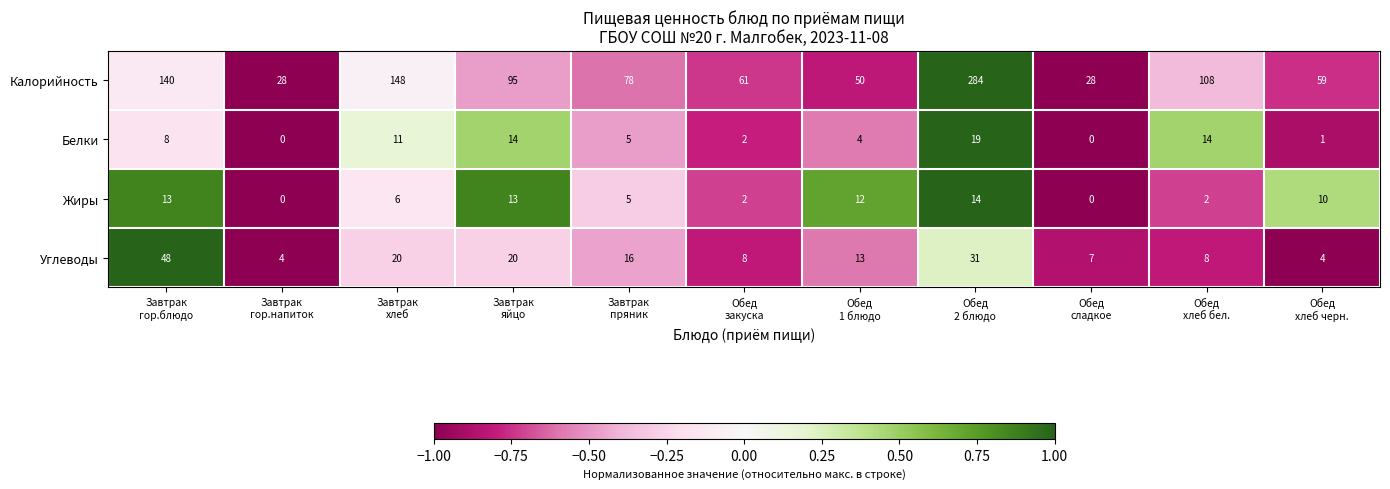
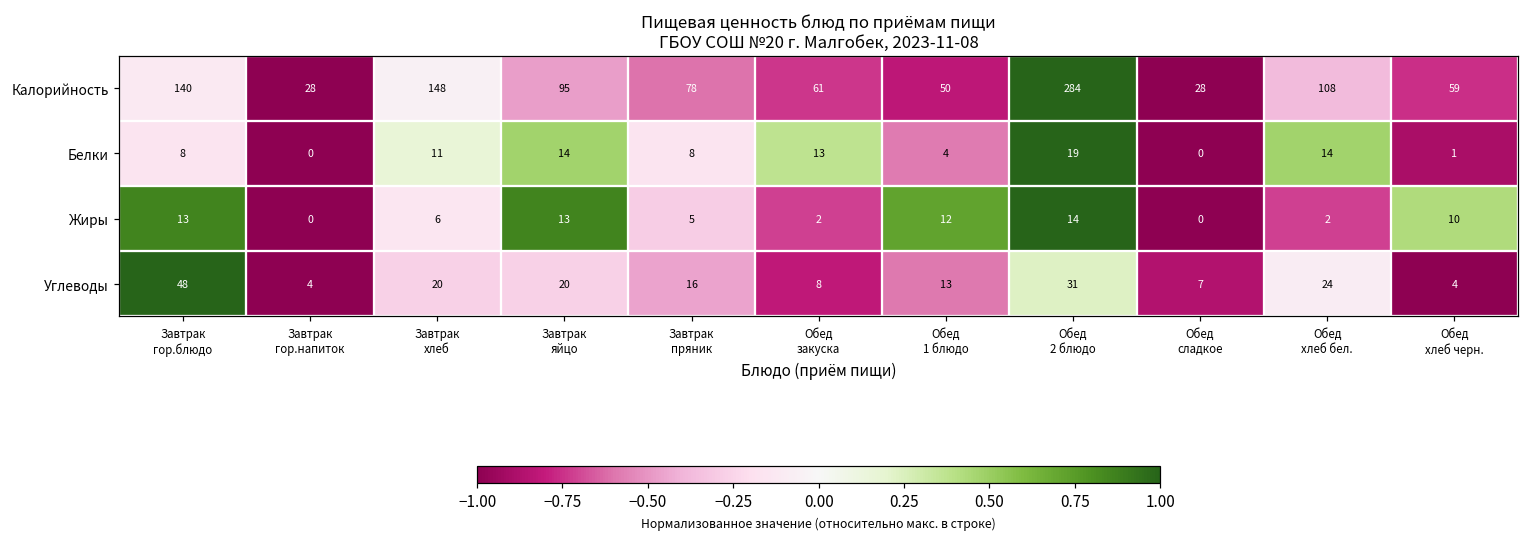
Белки, Завтрак пряник: 5 -> 8
Белки, Обед закуска: 2 -> 13
Углеводы, Обед хлеб бел.: 8 -> 24
